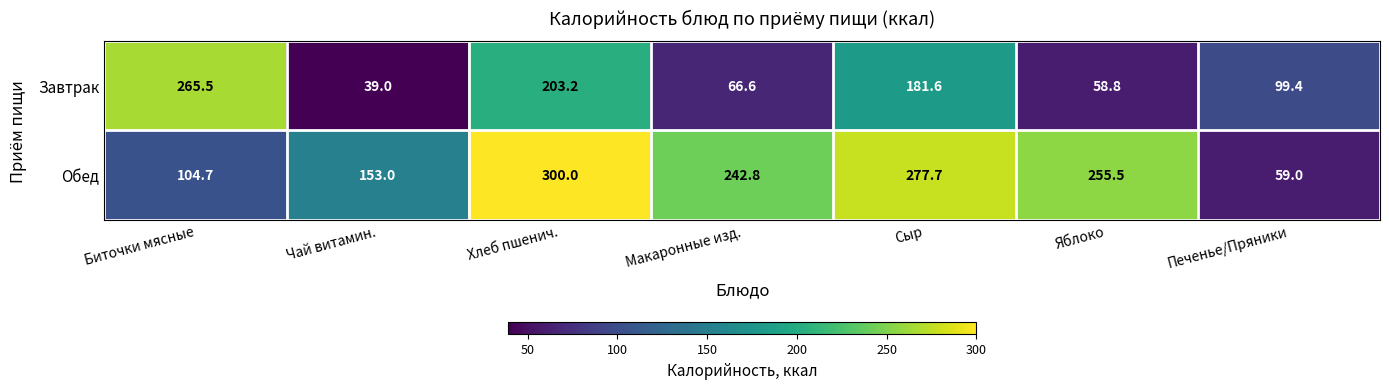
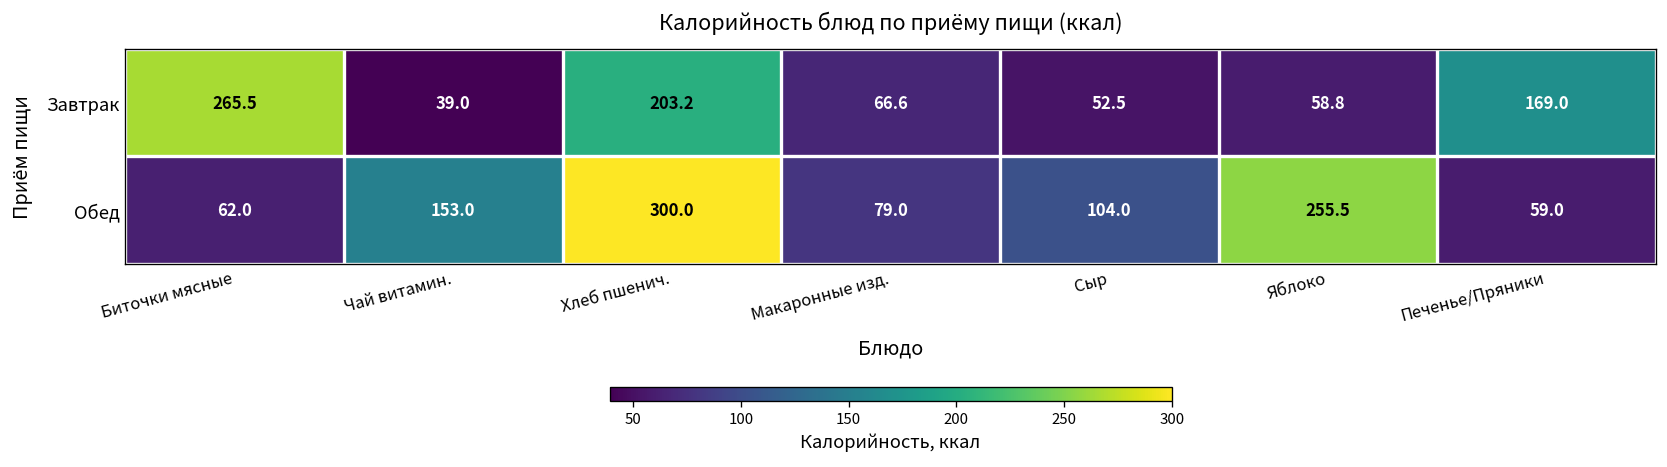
Завтрак, Сыр: 181.6 -> 52.5
Завтрак, Печенье/Пряники: 99.4 -> 169.0
Обед, Биточки мясные: 104.7 -> 62.0
Обед, Макаронные изд.: 242.8 -> 79.0
Обед, Сыр: 277.7 -> 104.0
